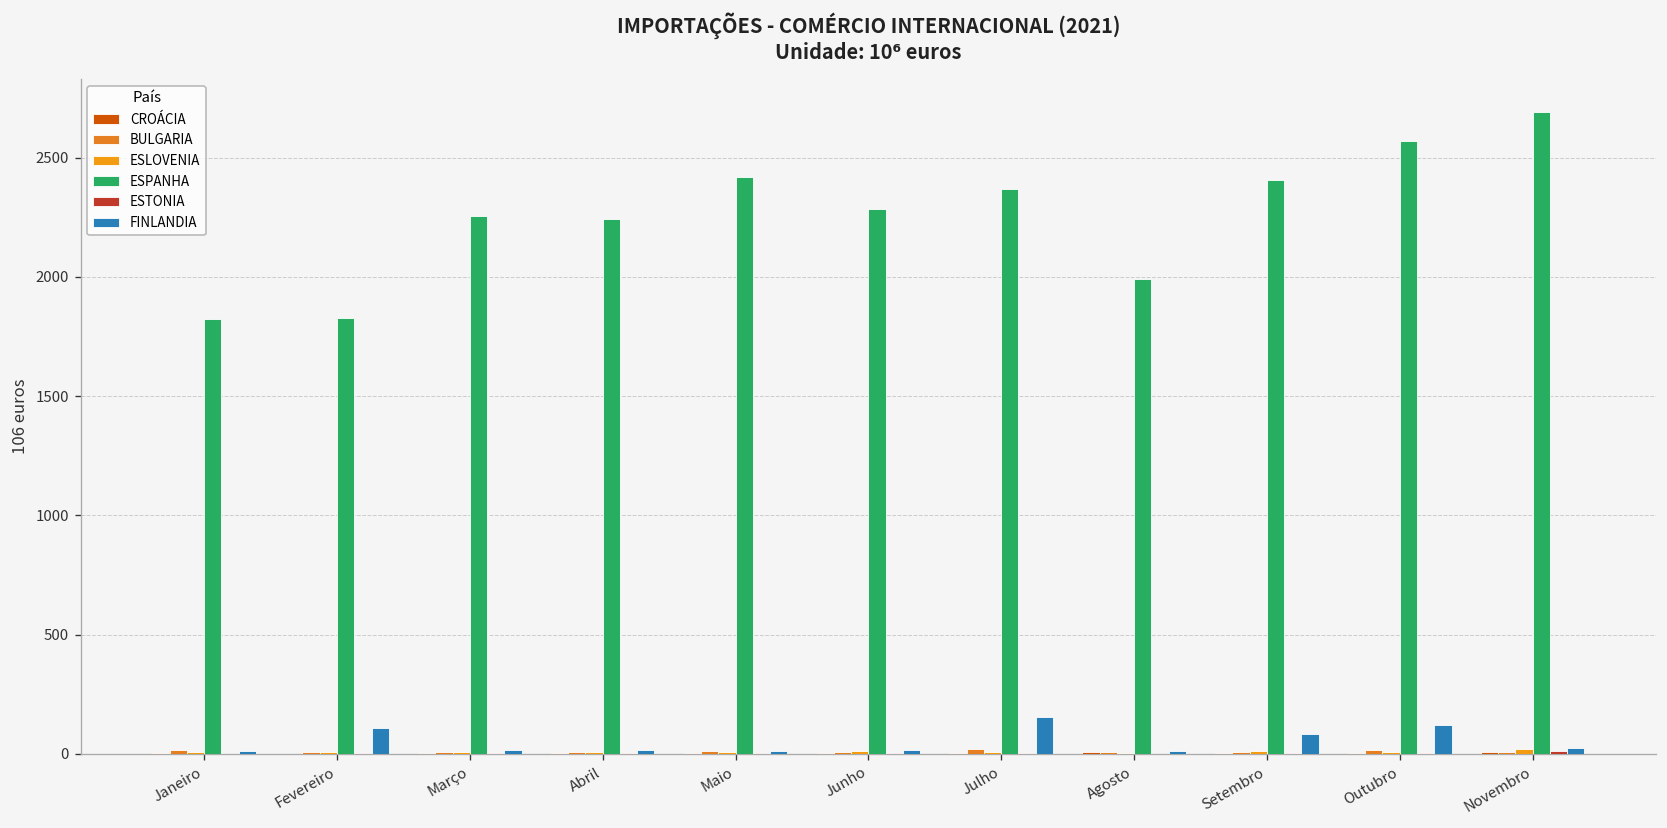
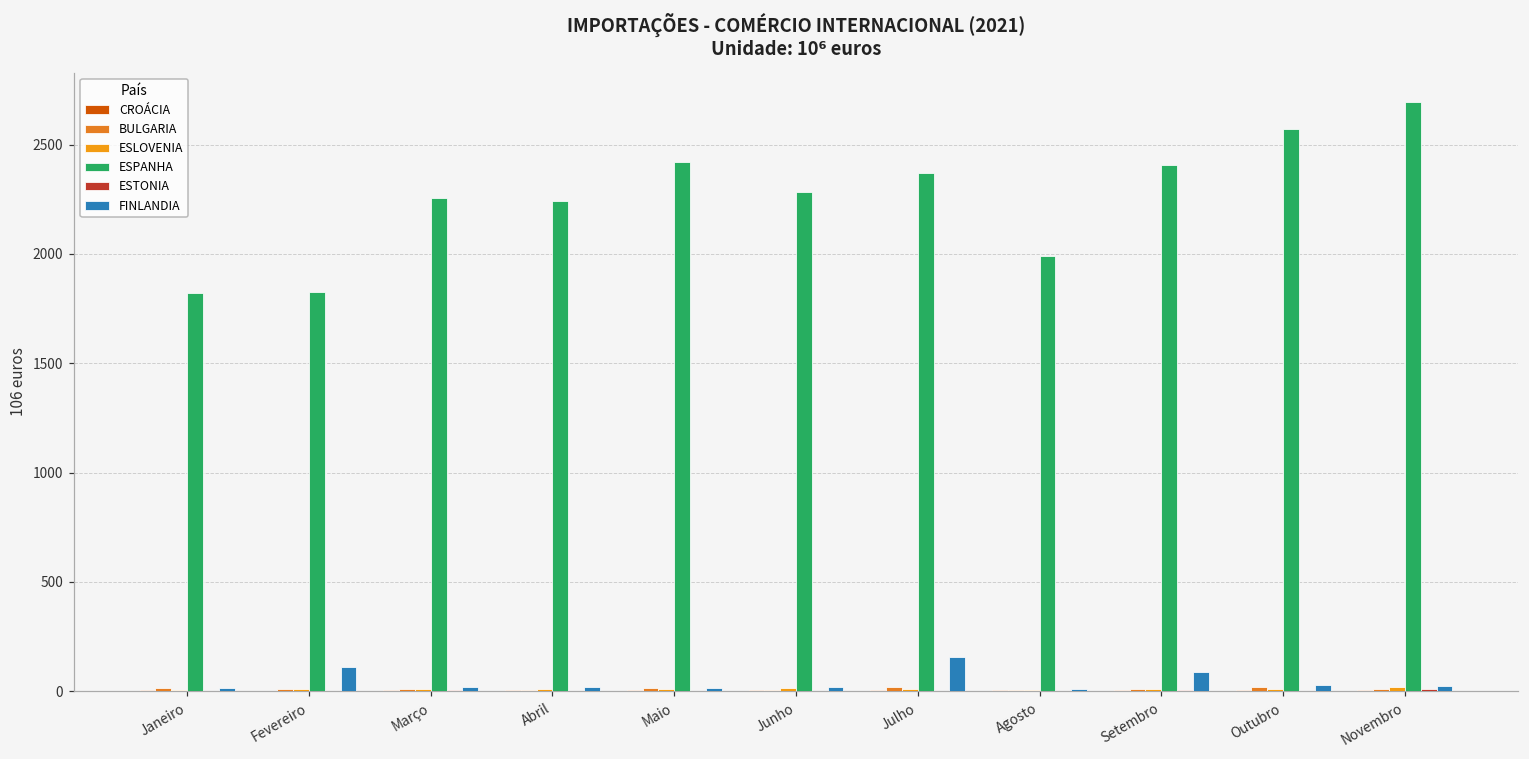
FINLANDIA, Outubro: 120 -> 30
